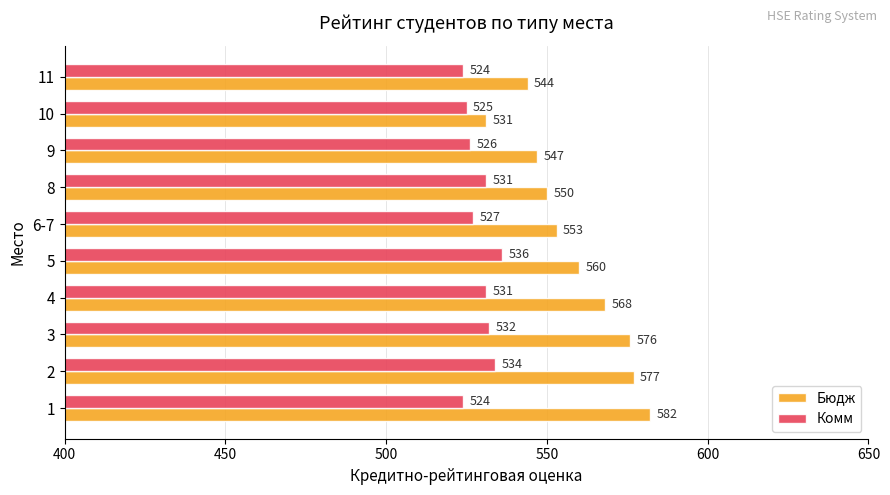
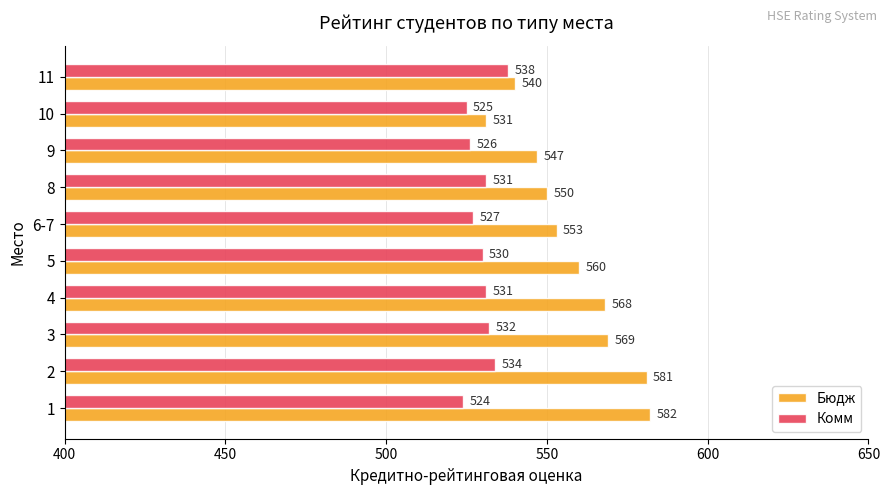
Комм, 11: 524 -> 538
Бюдж, 11: 544 -> 540
Комм, 5: 536 -> 530
Бюдж, 3: 576 -> 569
Бюдж, 2: 577 -> 581
